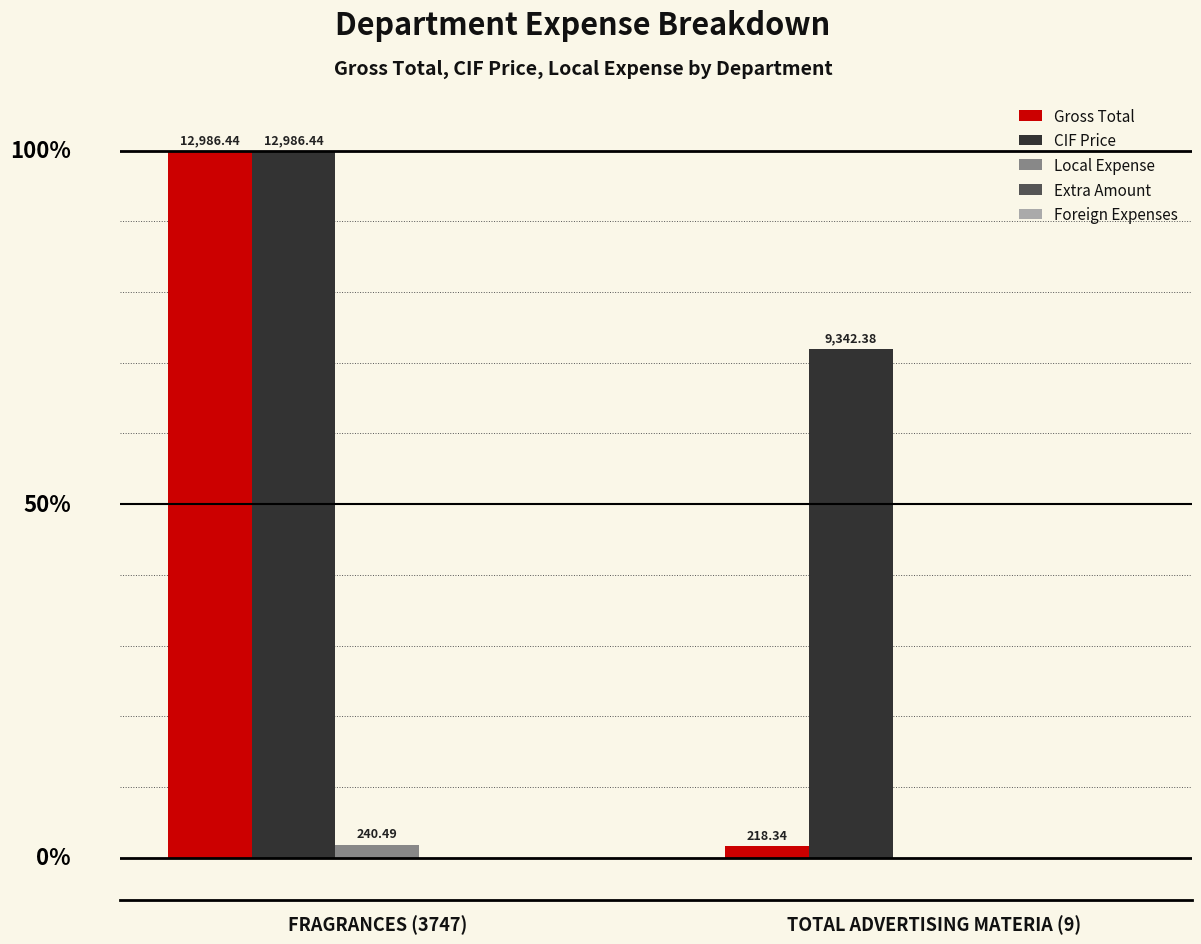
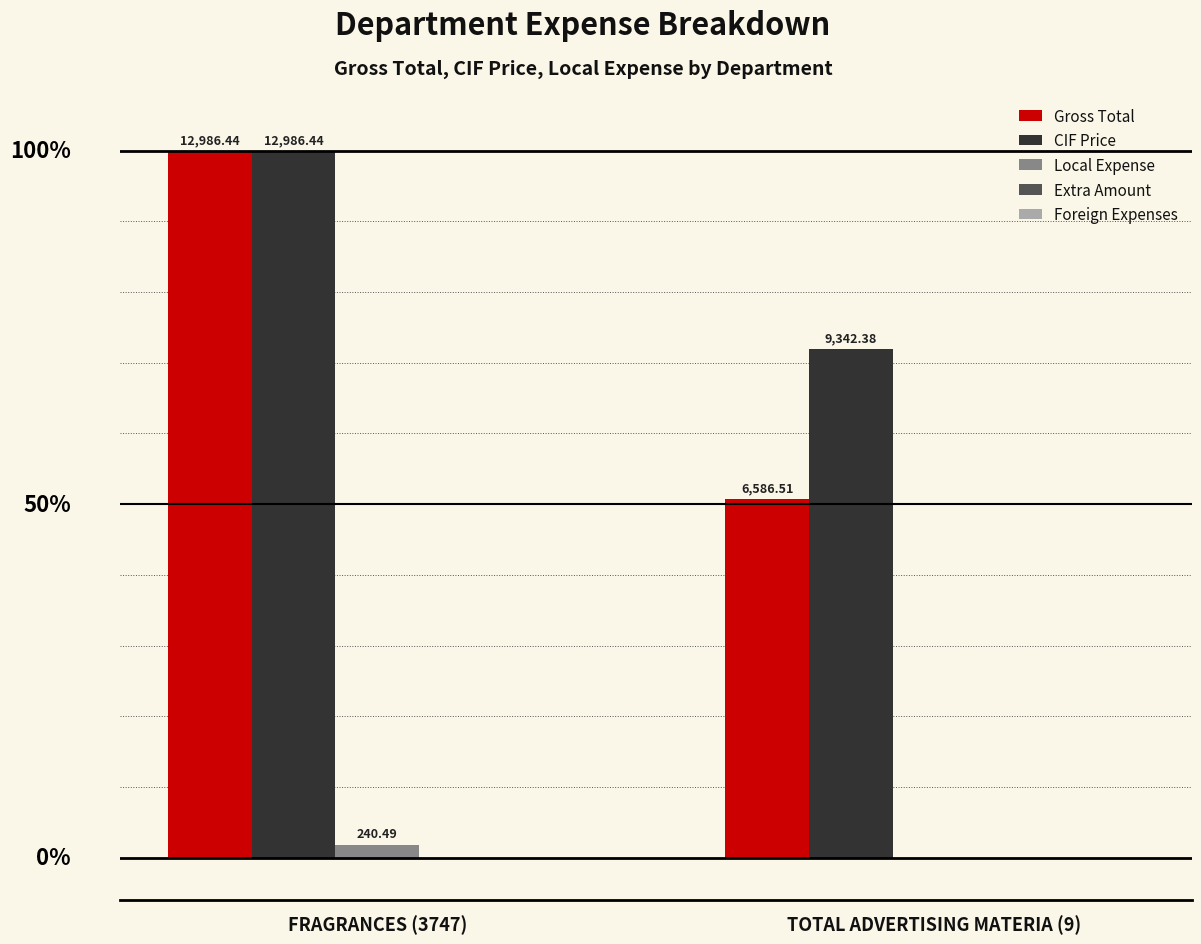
Gross Total, TOTAL ADVERTISING MATERIA (9): 218.34 -> 6,586.51
